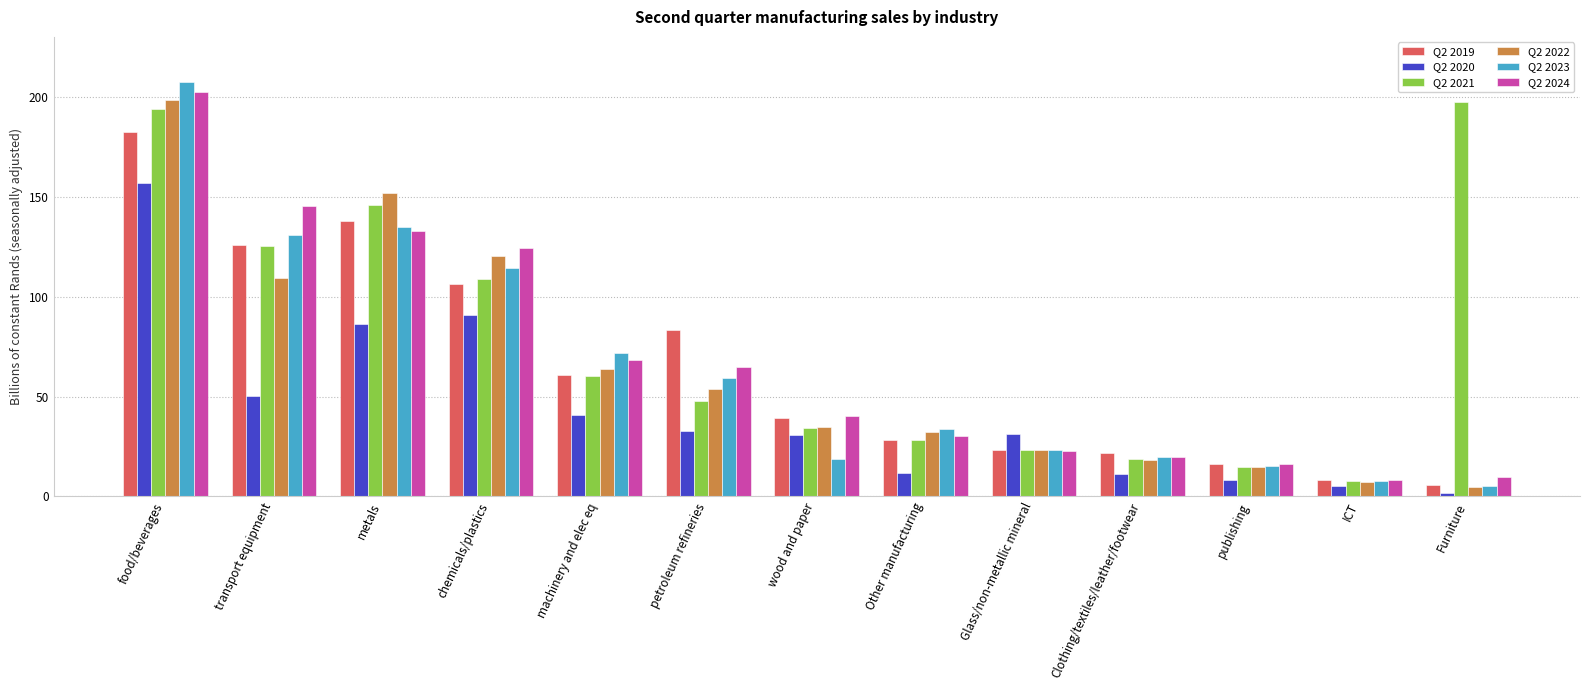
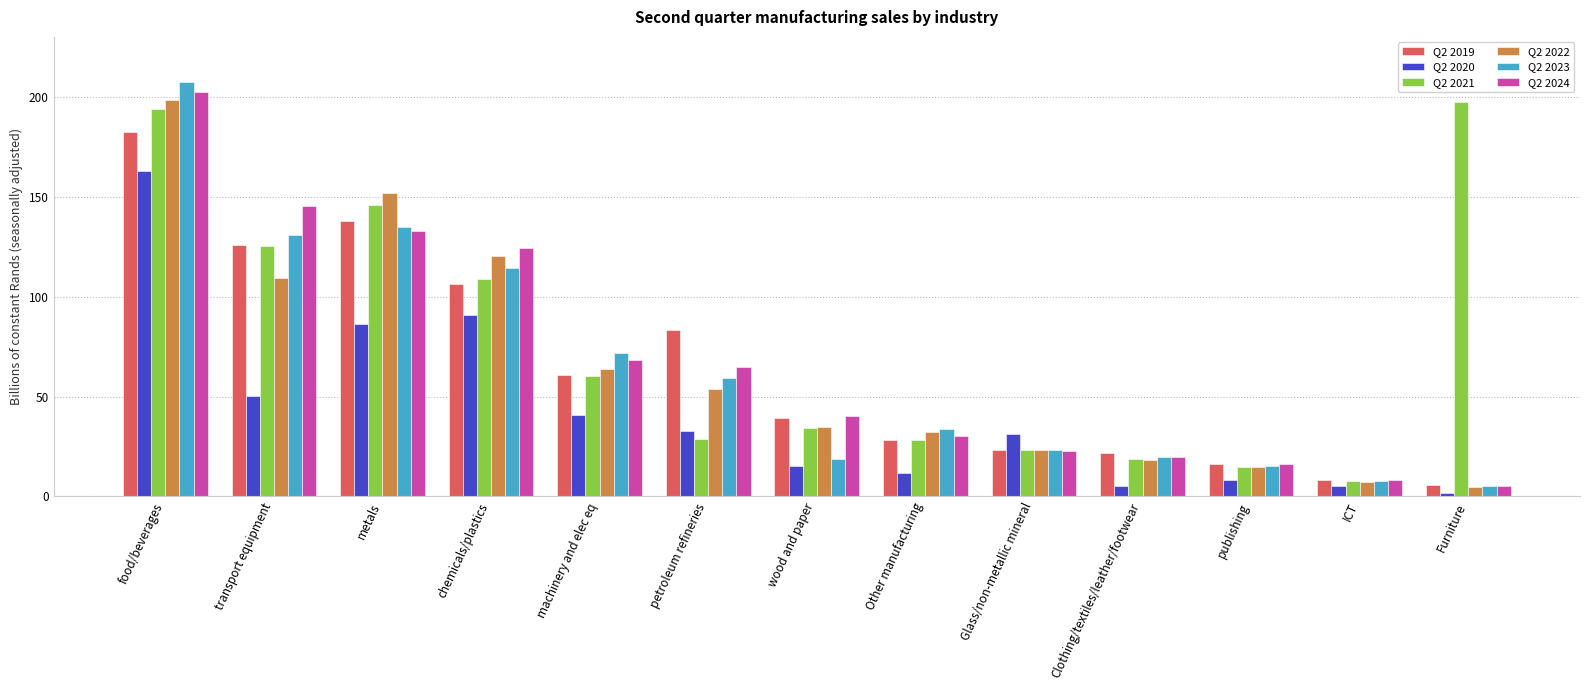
Q2 2020, food/beverages: 157 -> 163
Q2 2021, petroleum refineries: 48 -> 29
Q2 2020, wood and paper: 31 -> 15
Q2 2020, Clothing/textiles/leather/footwear: 11 -> 5
Q2 2024, Furniture: 10 -> 5
